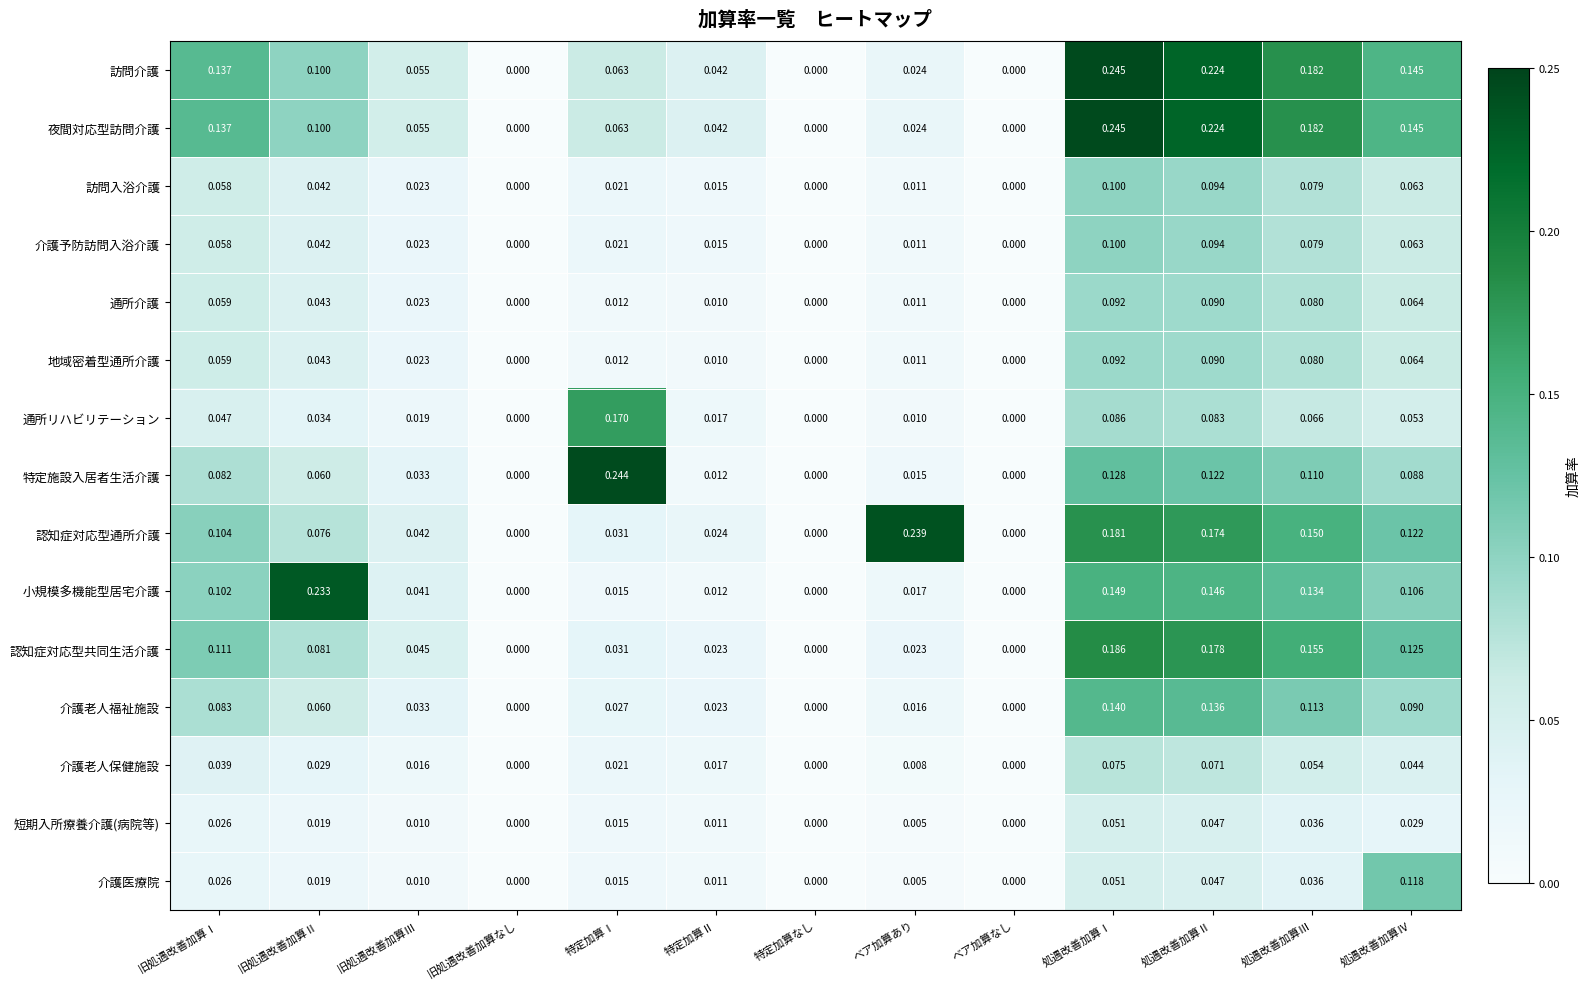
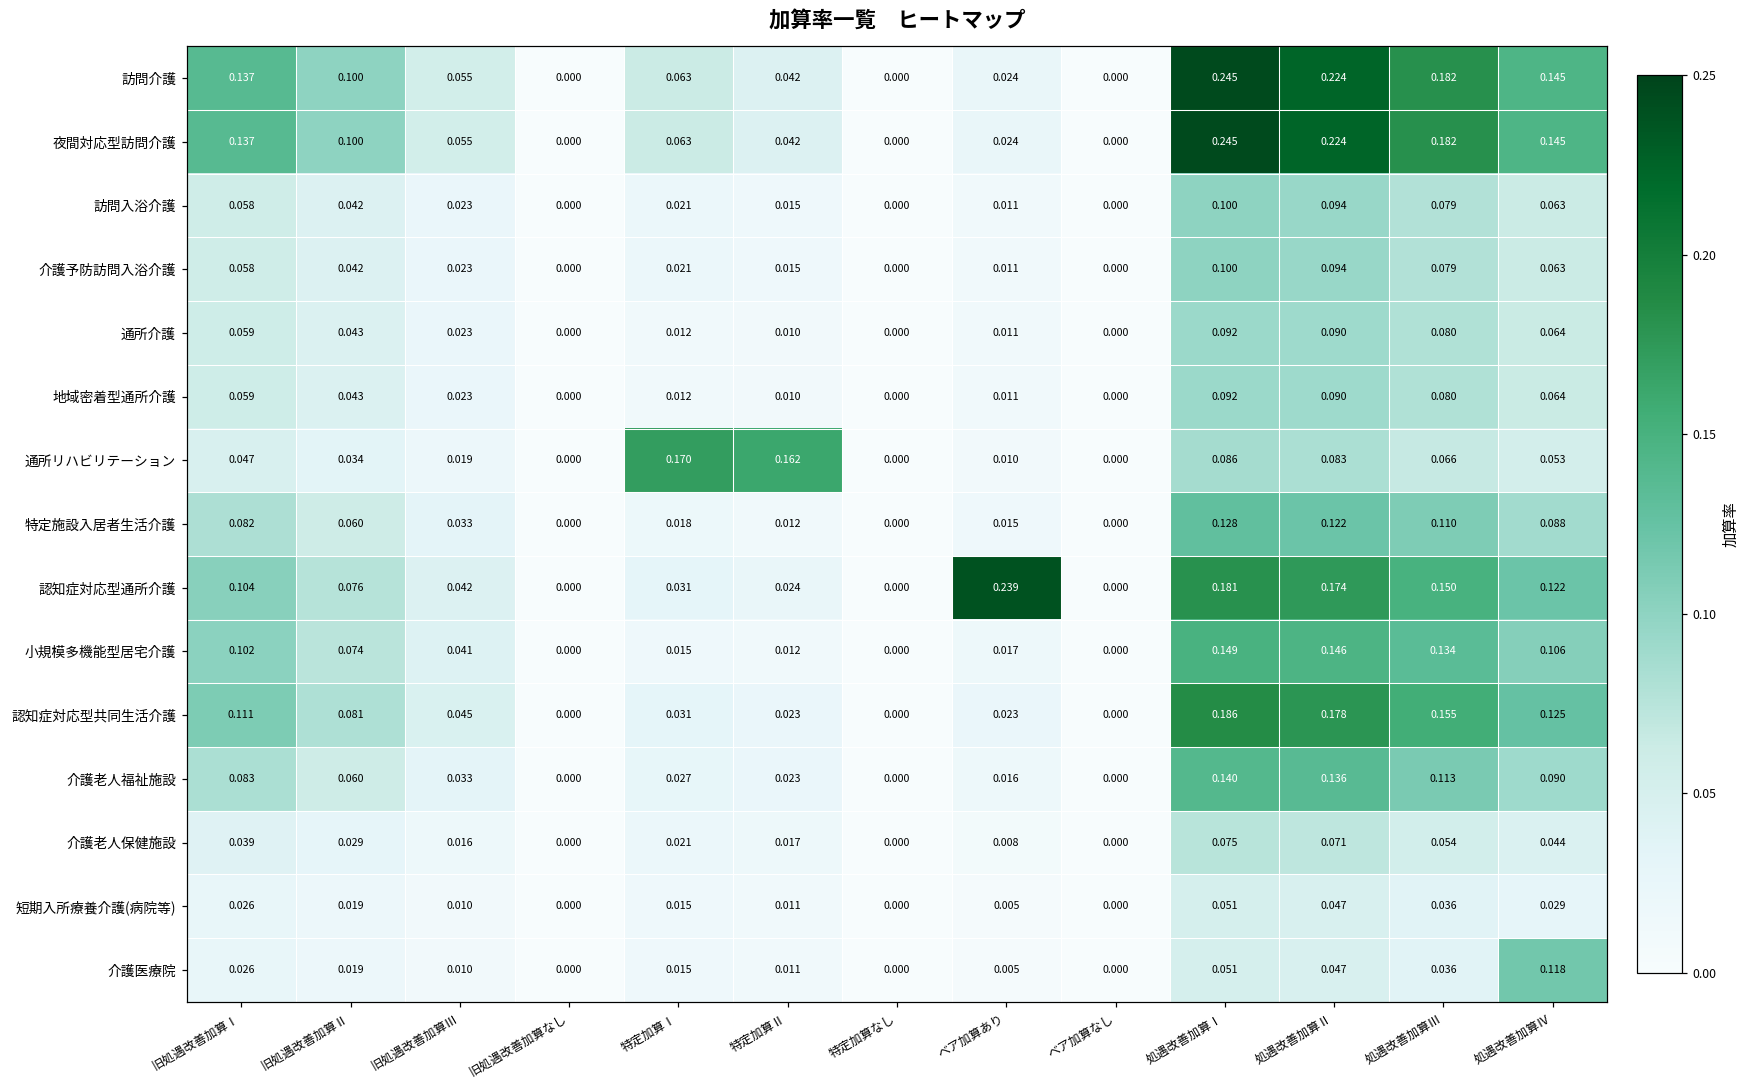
通所リハビリテーション, 特定加算Ⅱ: 0.017 -> 0.162
特定施設入居者生活介護, 特定加算Ⅰ: 0.244 -> 0.018
小規模多機能型居宅介護, 旧処遇改善加算Ⅱ: 0.233 -> 0.074
